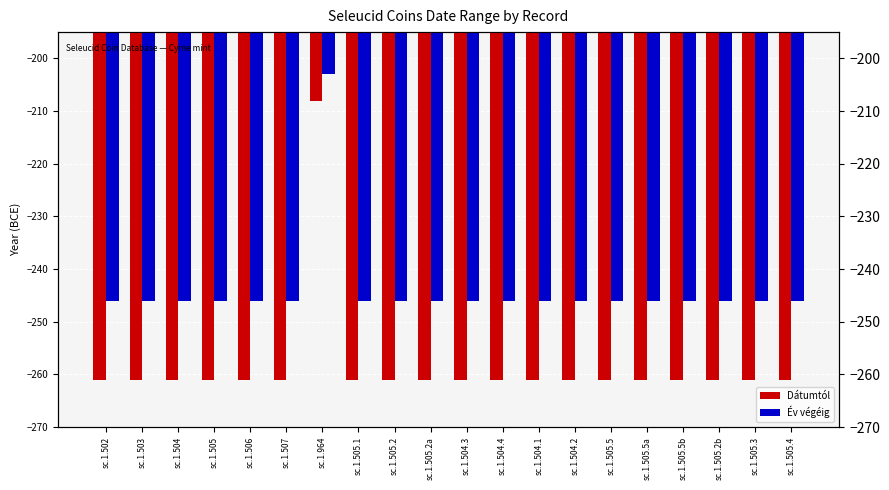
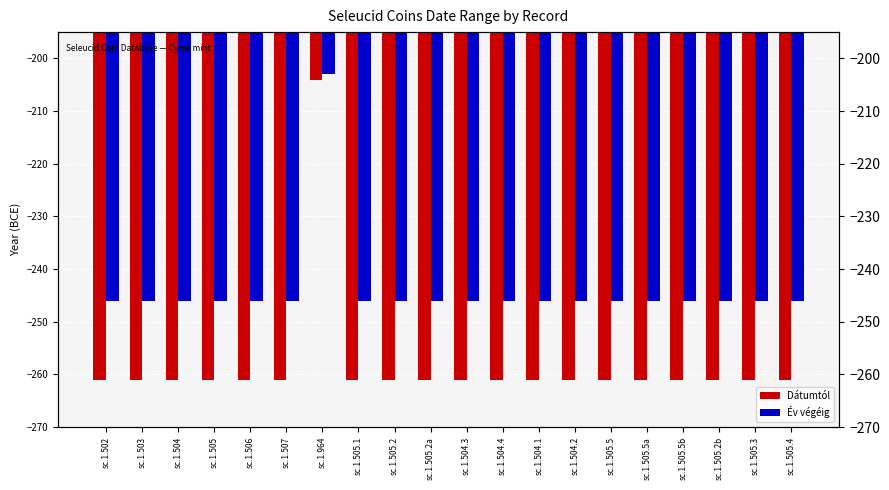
Dátumtól, sc.1.964: -208 -> -204
